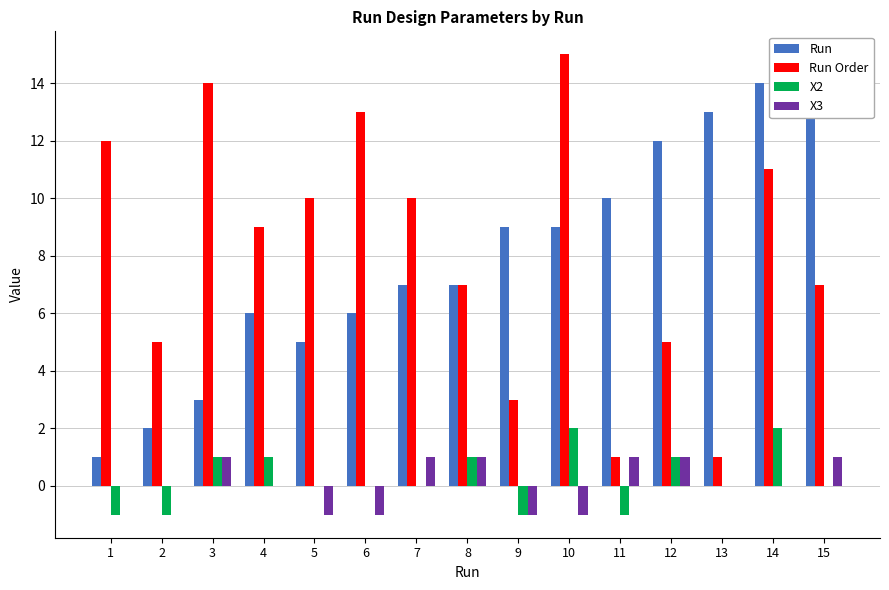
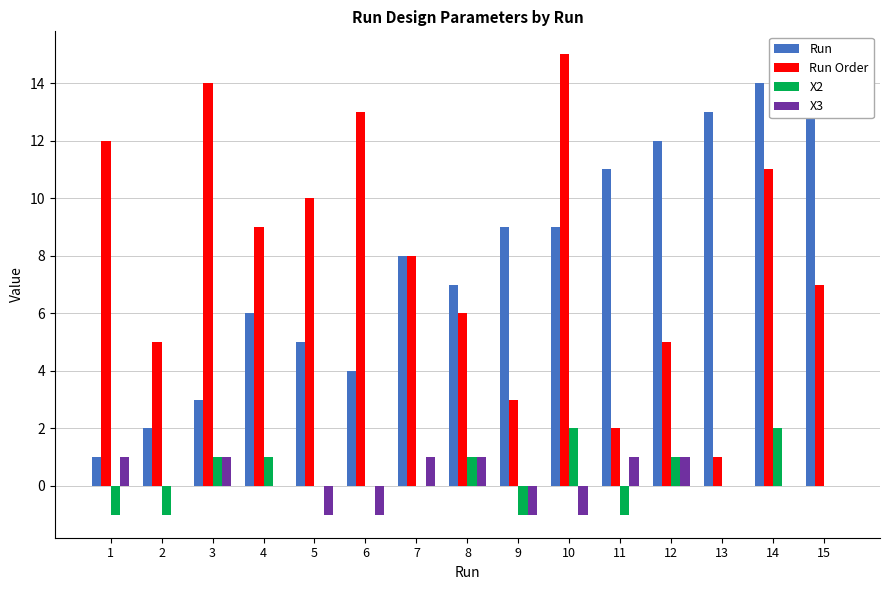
X3, 1: 0 -> 1
Run, 6: 6 -> 4
Run, 7: 7 -> 8
Run Order, 7: 10 -> 8
Run Order, 8: 7 -> 6
Run, 11: 10 -> 11
Run Order, 11: 1 -> 2
X3, 15: 1 -> 0
